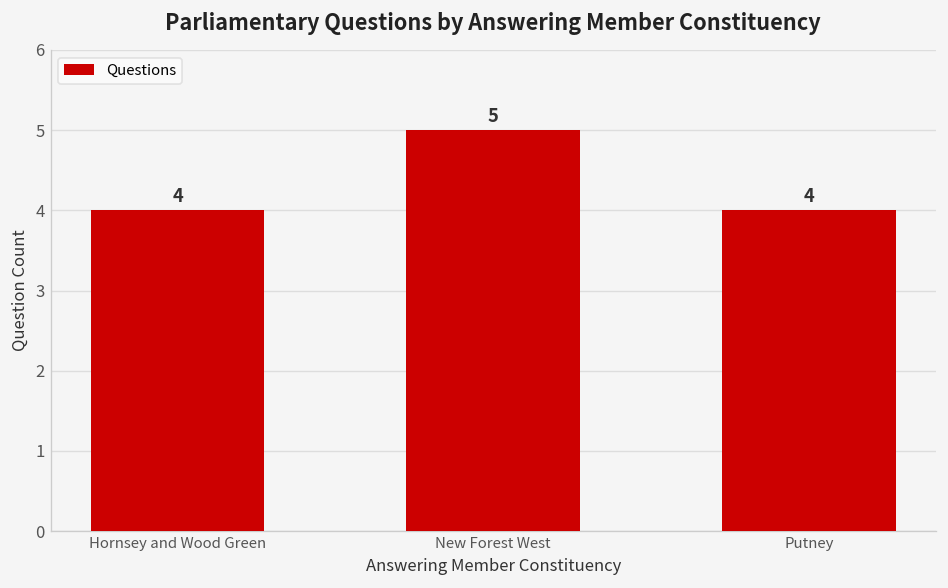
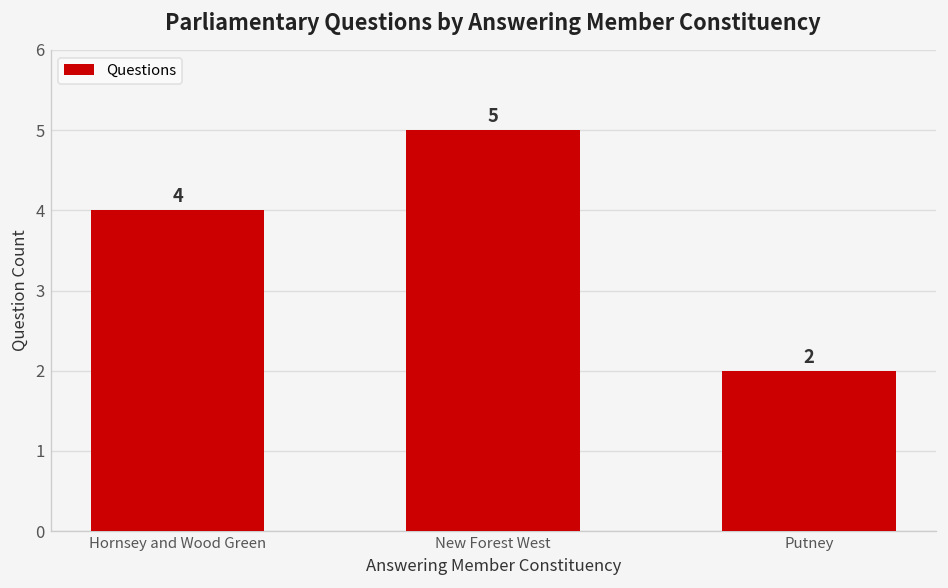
Putney: 4 -> 2
